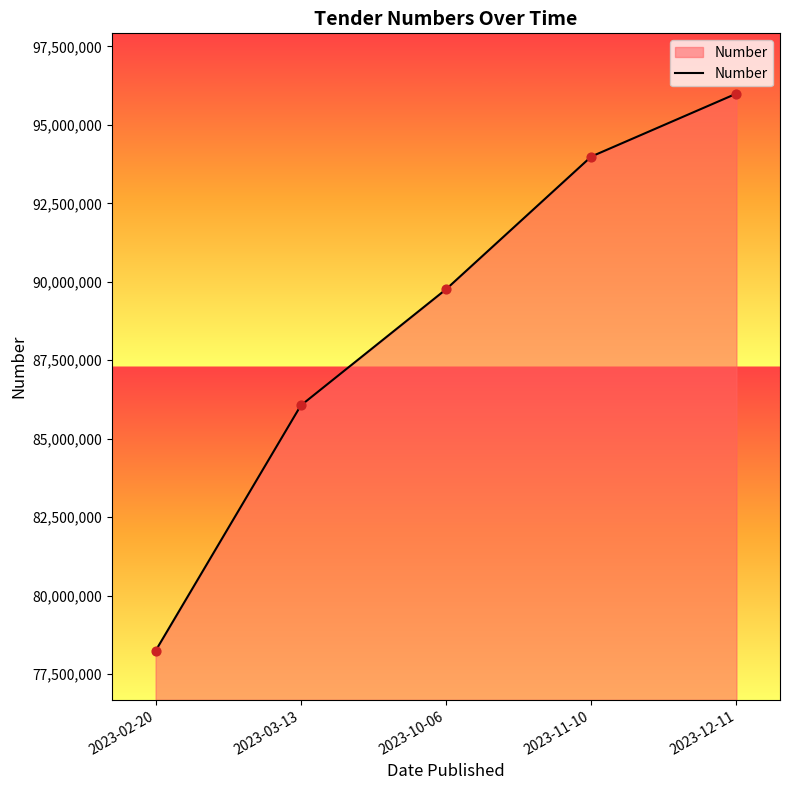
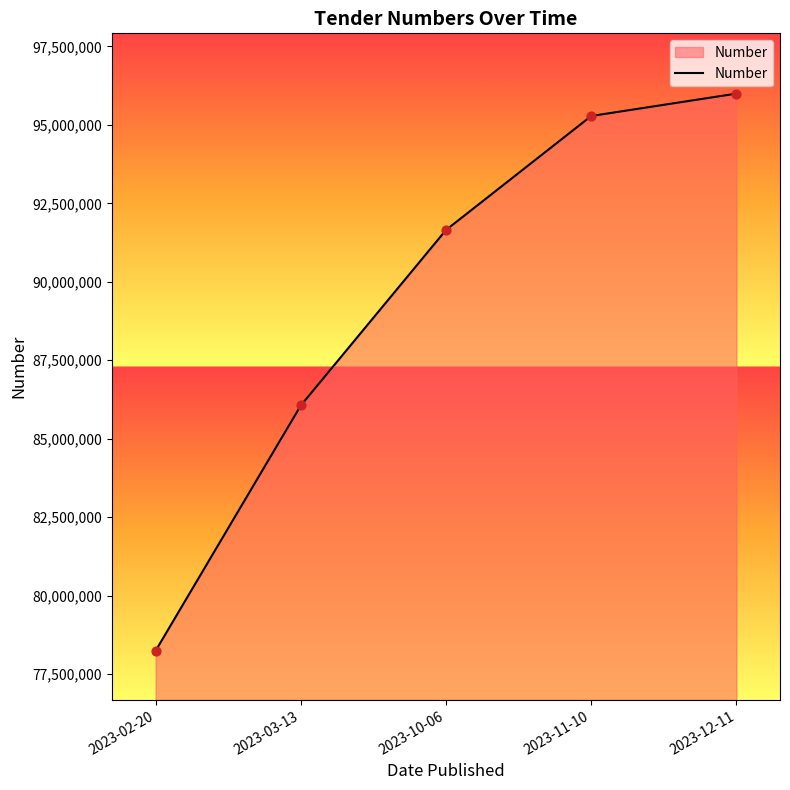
2023-10-06: 89,800,000 -> 91,700,000
2023-11-10: 94,000,000 -> 95,300,000
